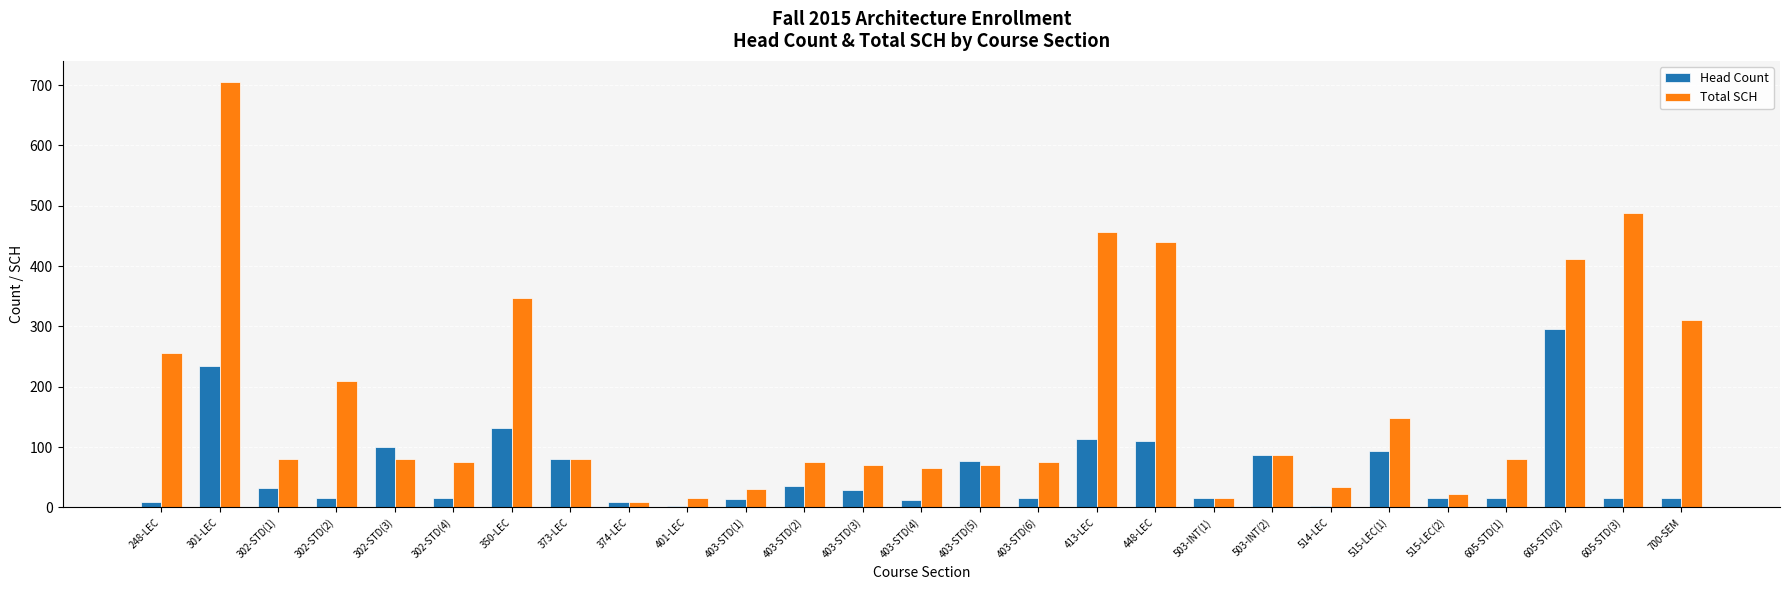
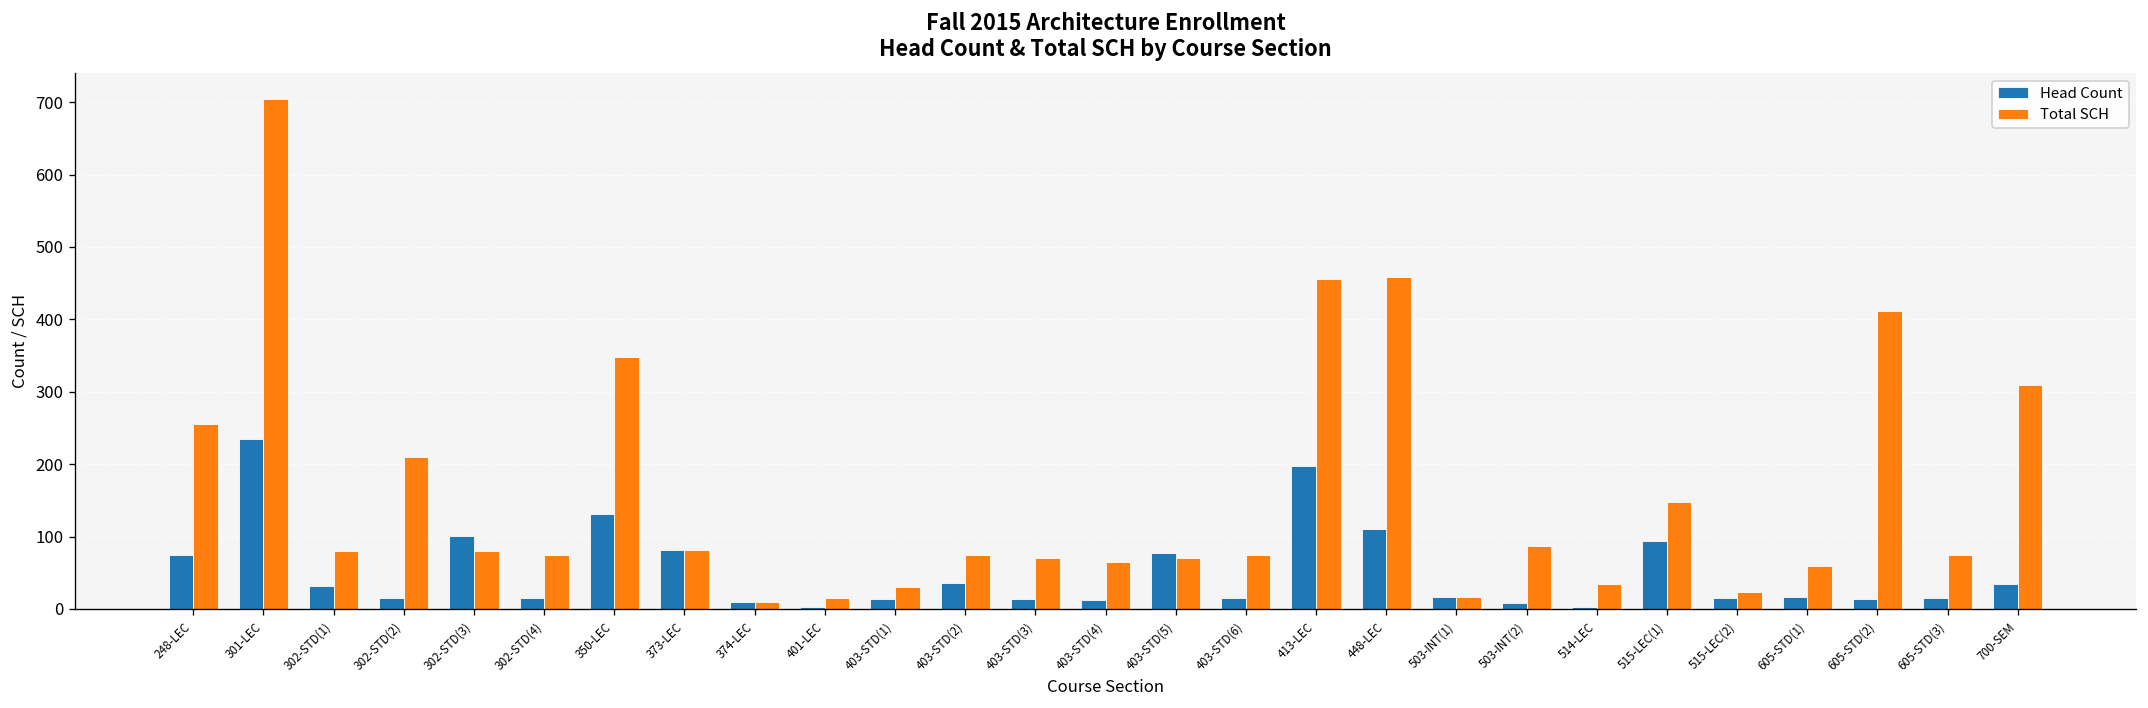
Head Count, 248-LEC: 10 -> 70
Head Count, 403-STD(3): 30 -> 10
Head Count, 413-LEC: 110 -> 200
Total SCH, 448-LEC: 440 -> 460
Head Count, 503-INT(2): 90 -> 10
Total SCH, 605-STD(1): 80 -> 60
Head Count, 605-STD(2): 300 -> 10
Total SCH, 605-STD(3): 490 -> 80
Head Count, 700-SEM: 20 -> 30
